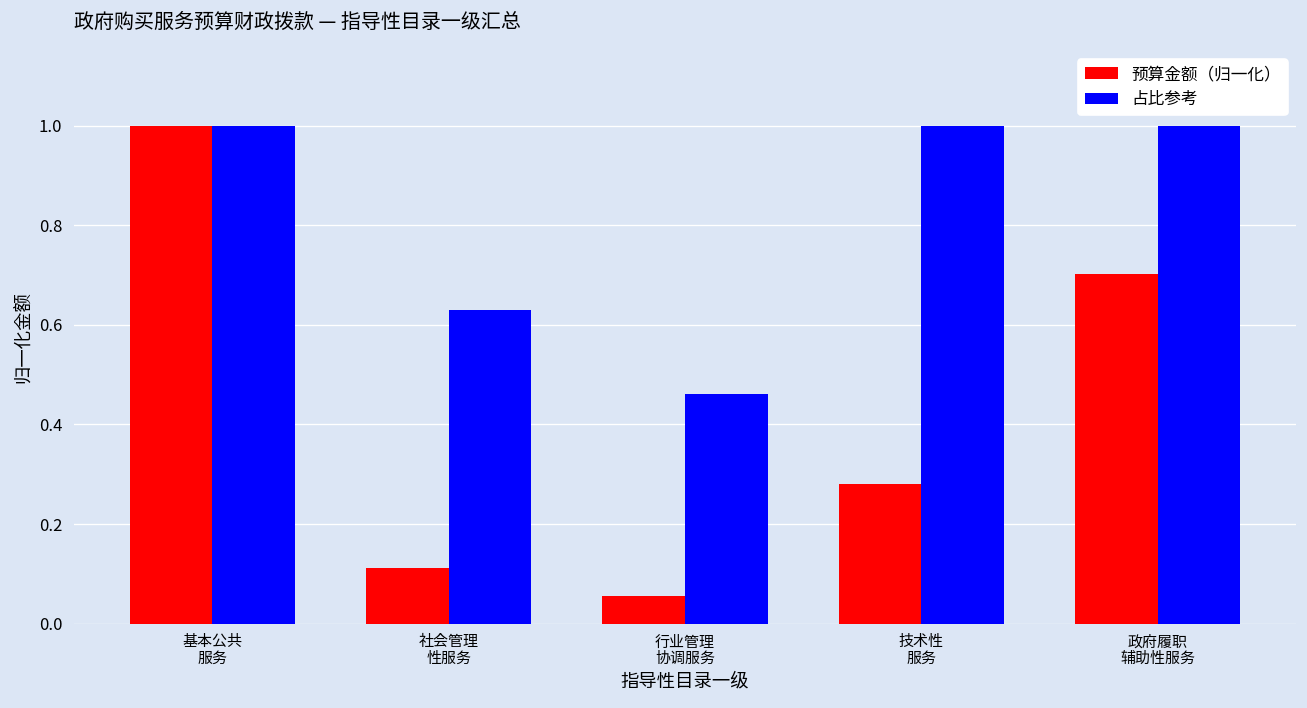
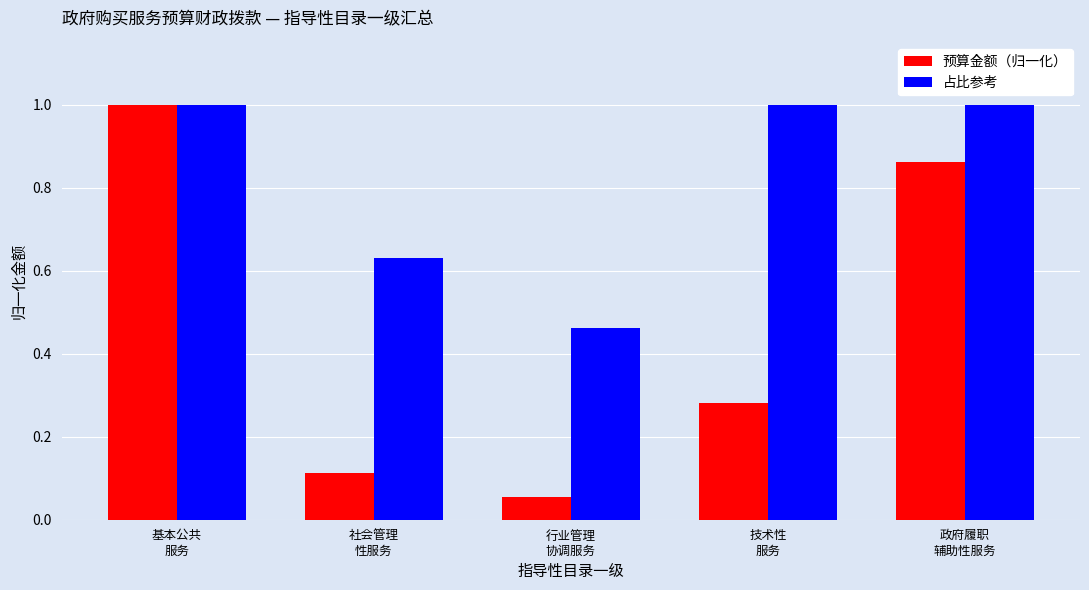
预算金额（归一化）, 政府履职 辅助性服务: 0.70 -> 0.86
